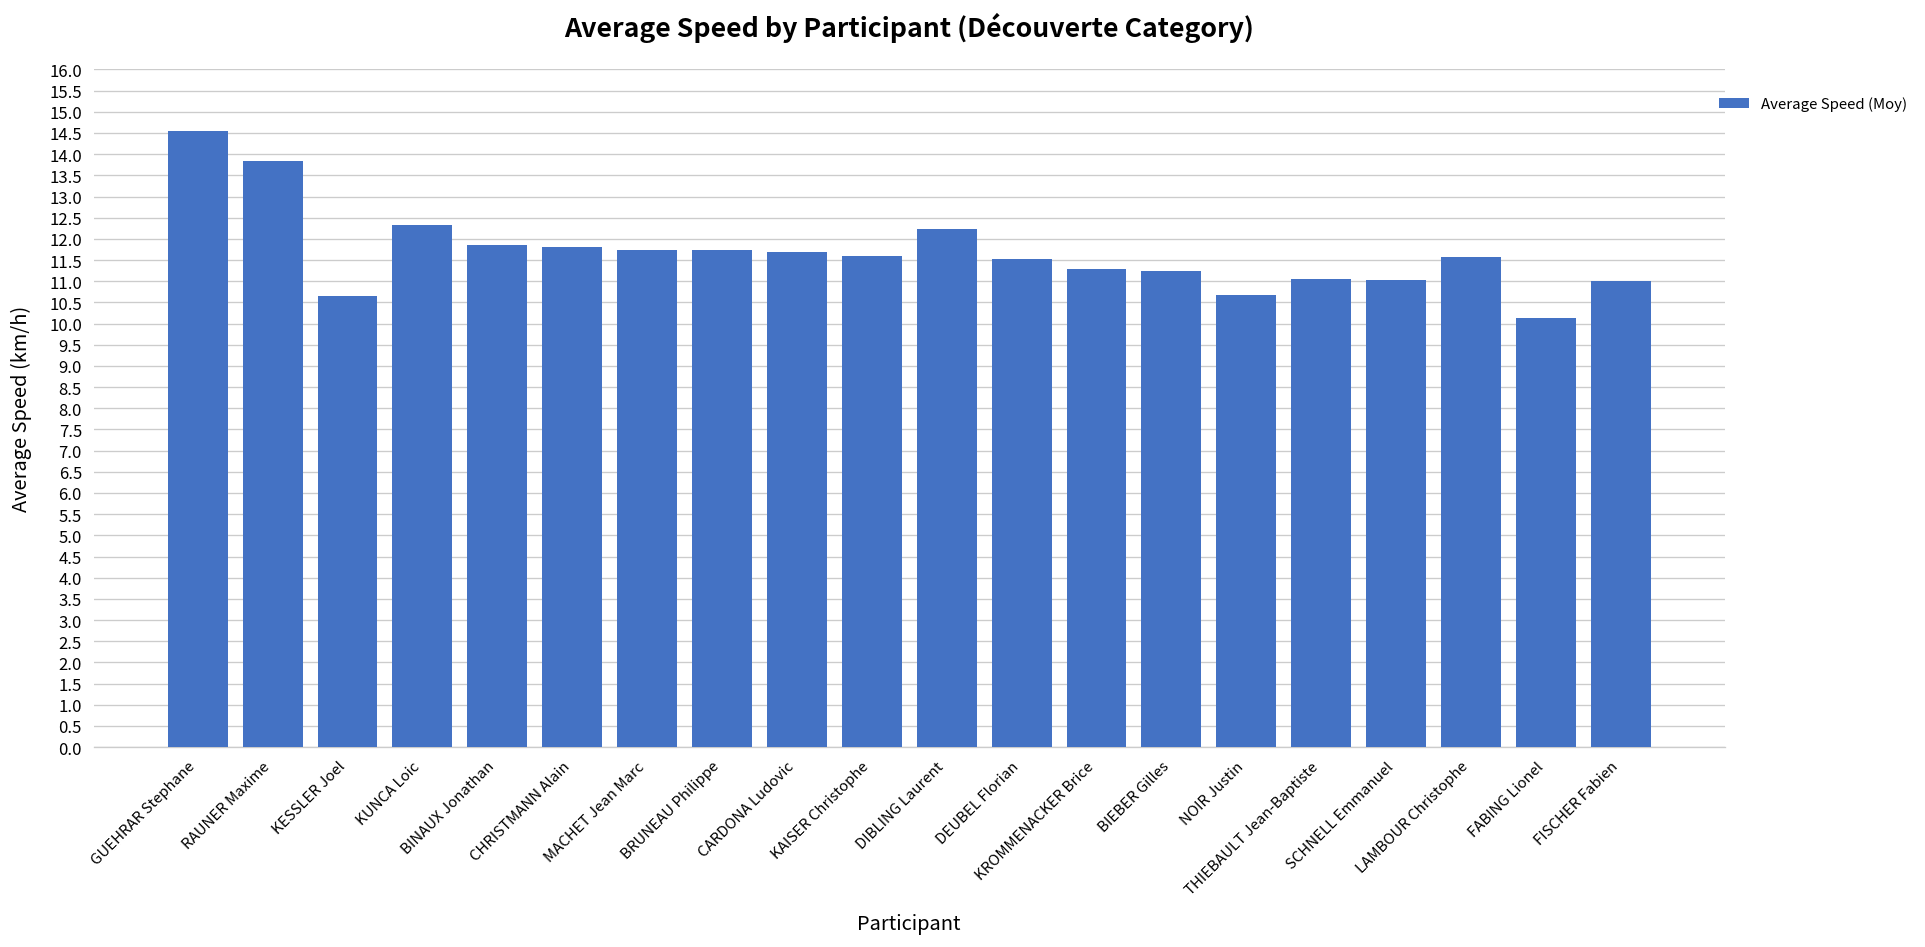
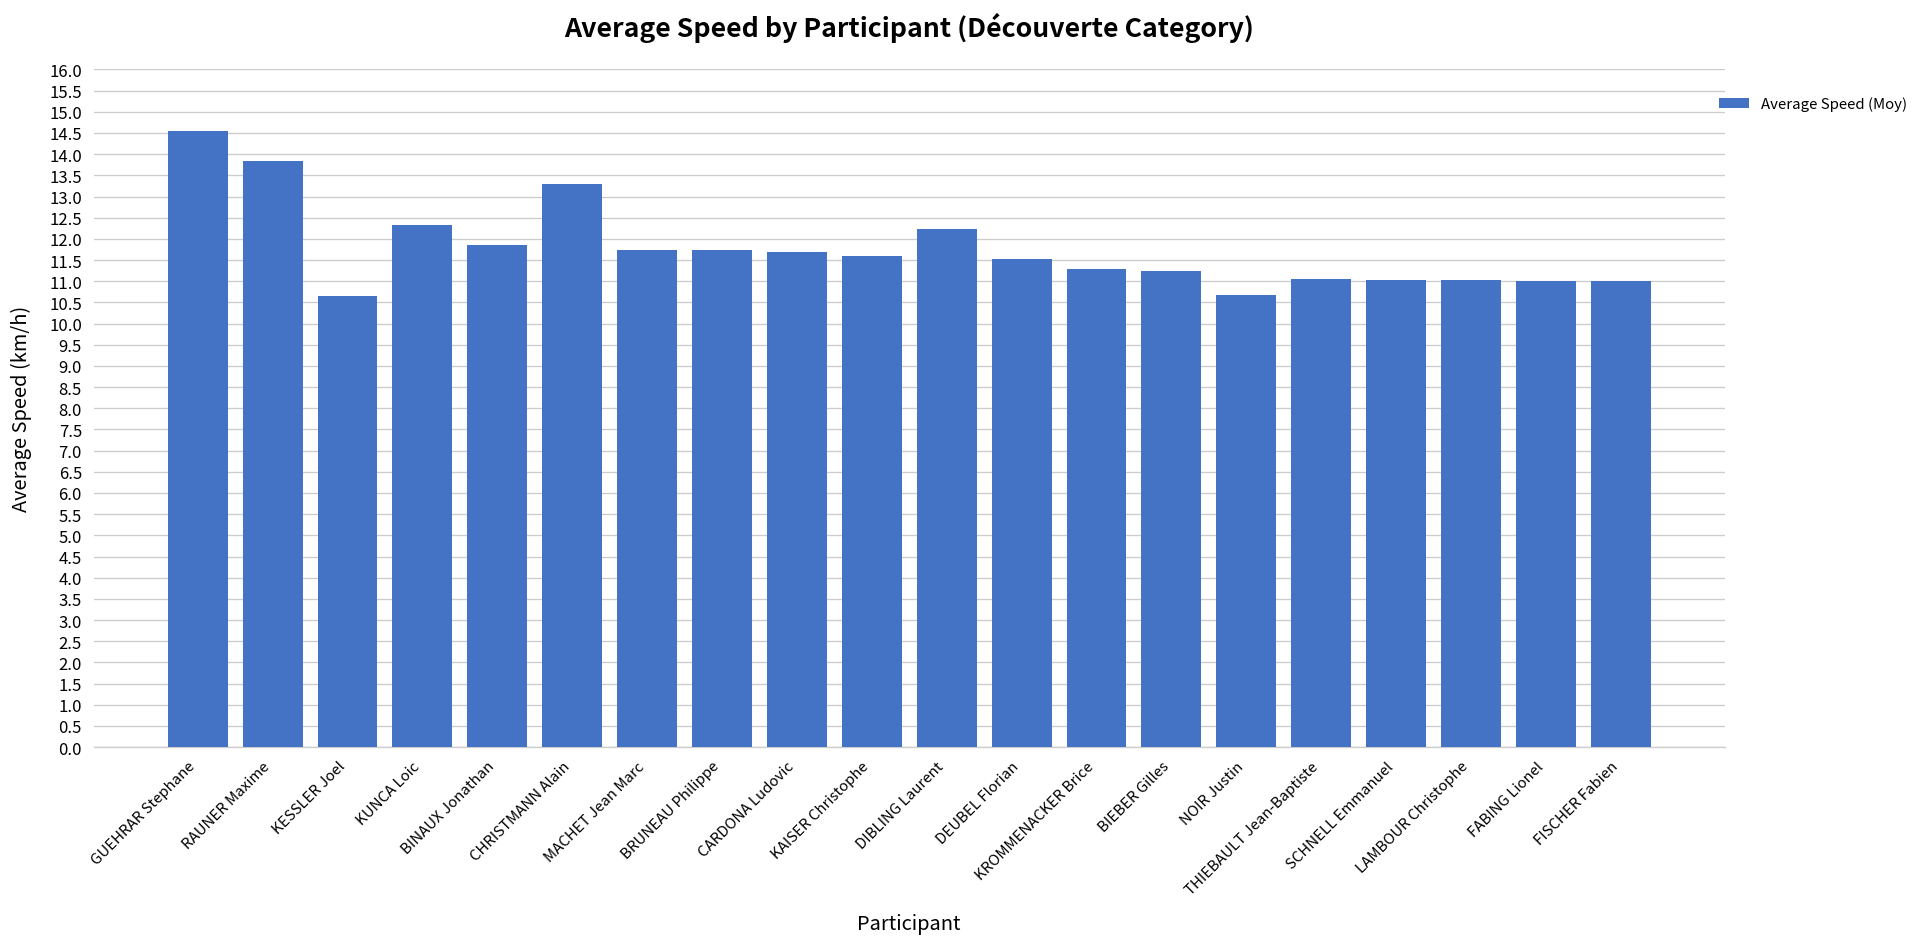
CHRISTMANN Alain: 11.8 -> 13.3
LAMBOUR Christophe: 11.6 -> 11.0
FABING Lionel: 10.1 -> 11.0
